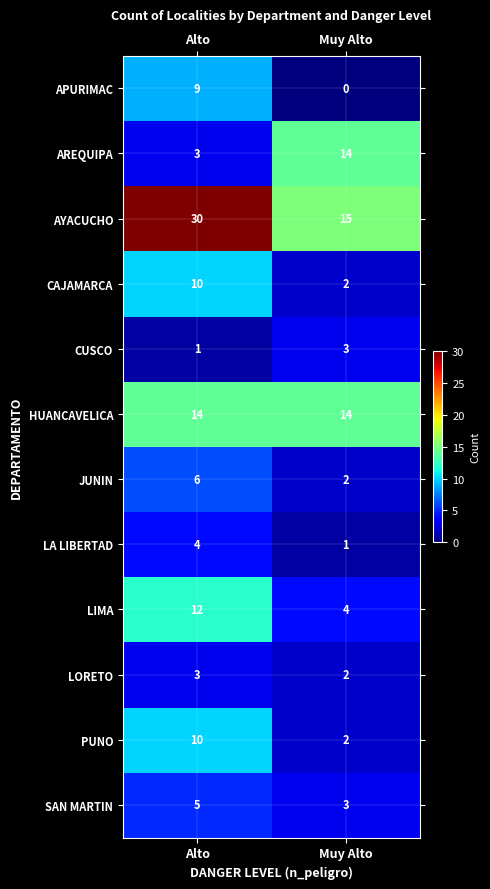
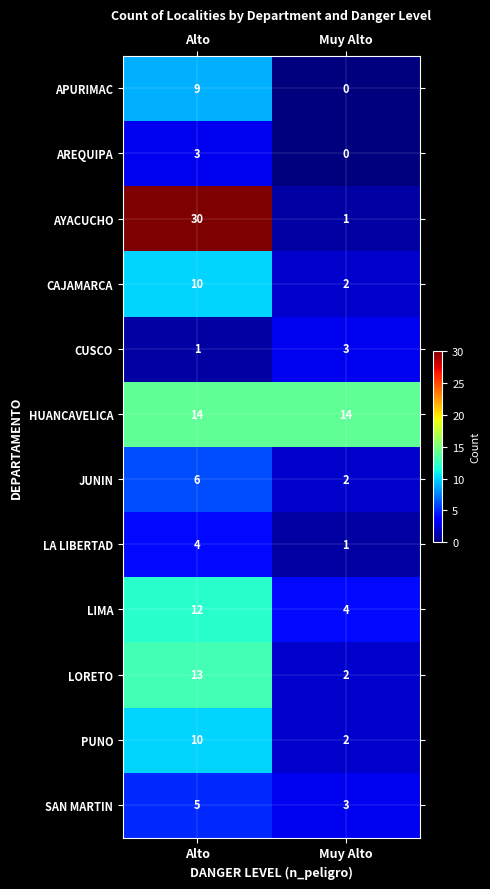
AREQUIPA, Muy Alto: 14 -> 0
AYACUCHO, Muy Alto: 15 -> 1
LORETO, Alto: 3 -> 13
